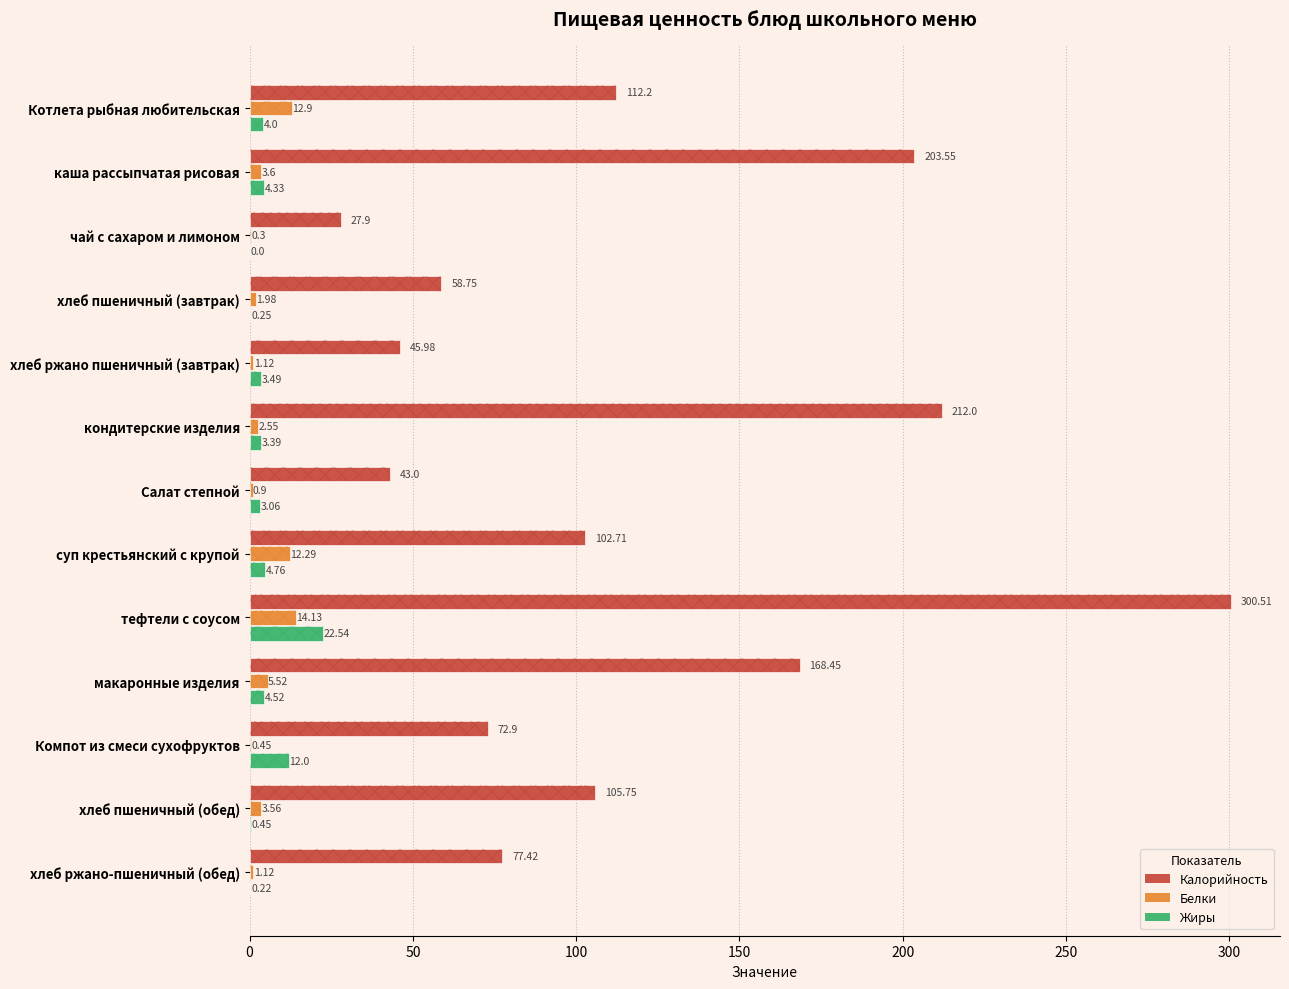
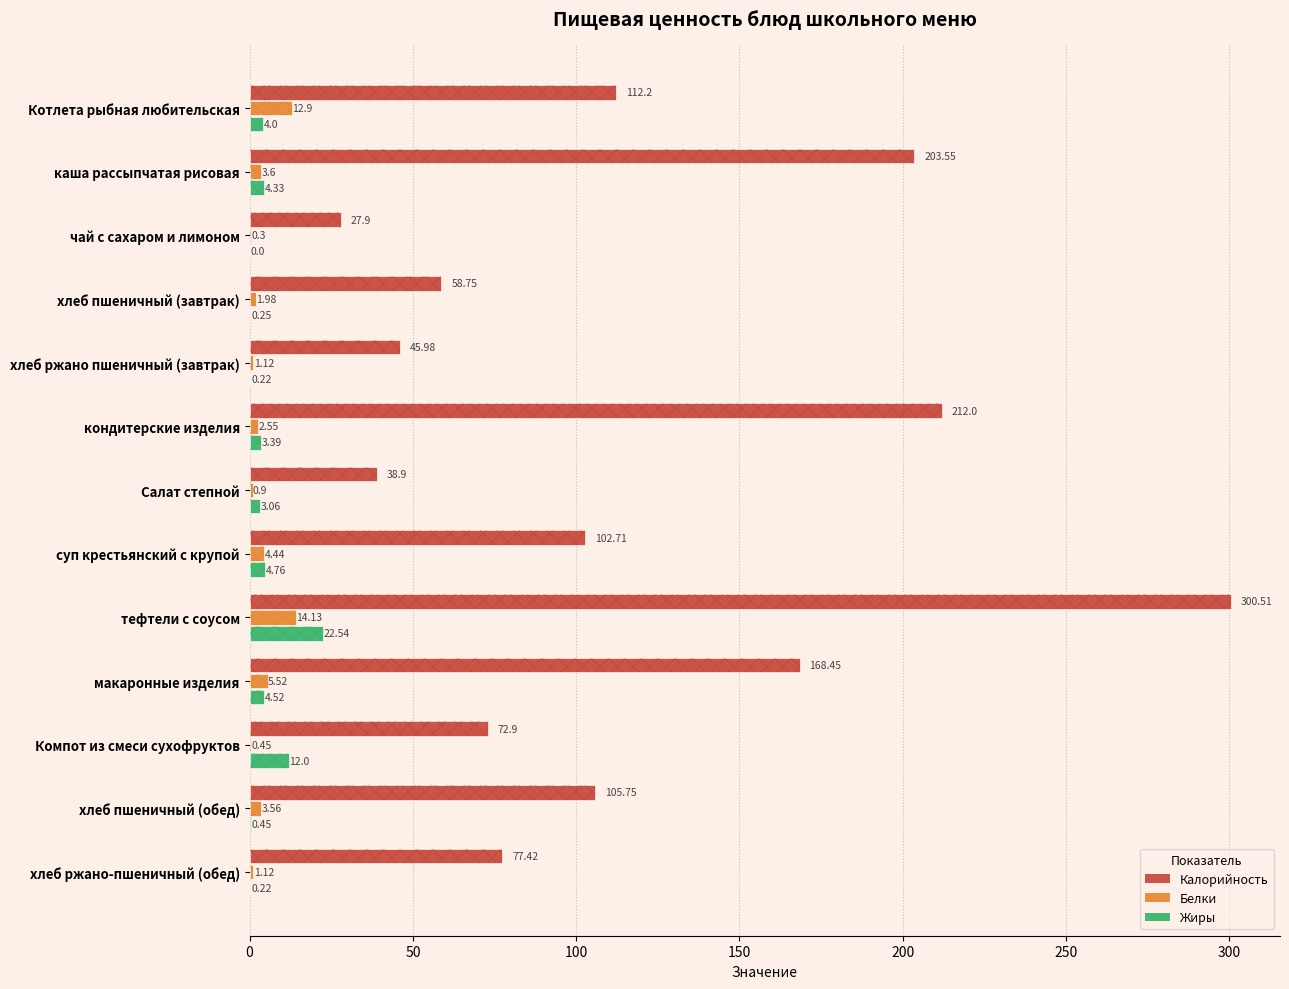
Жиры, хлеб ржано пшеничный (завтрак): 3.49 -> 0.22
Калорийность, Салат степной: 43.0 -> 38.9
Белки, суп крестьянский с крупой: 12.29 -> 4.44
